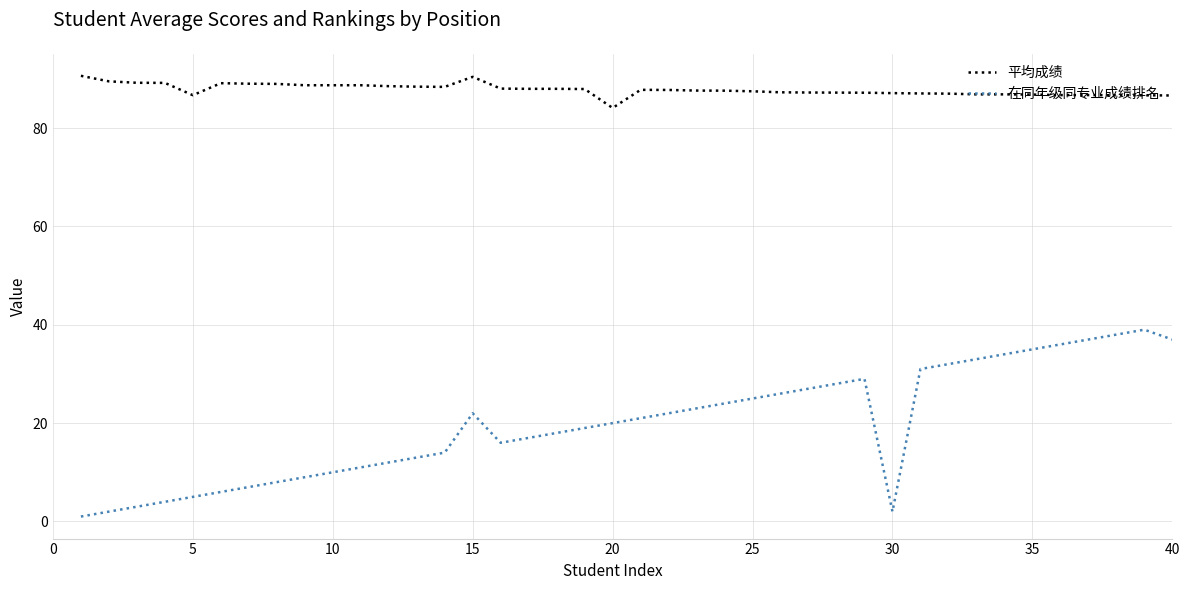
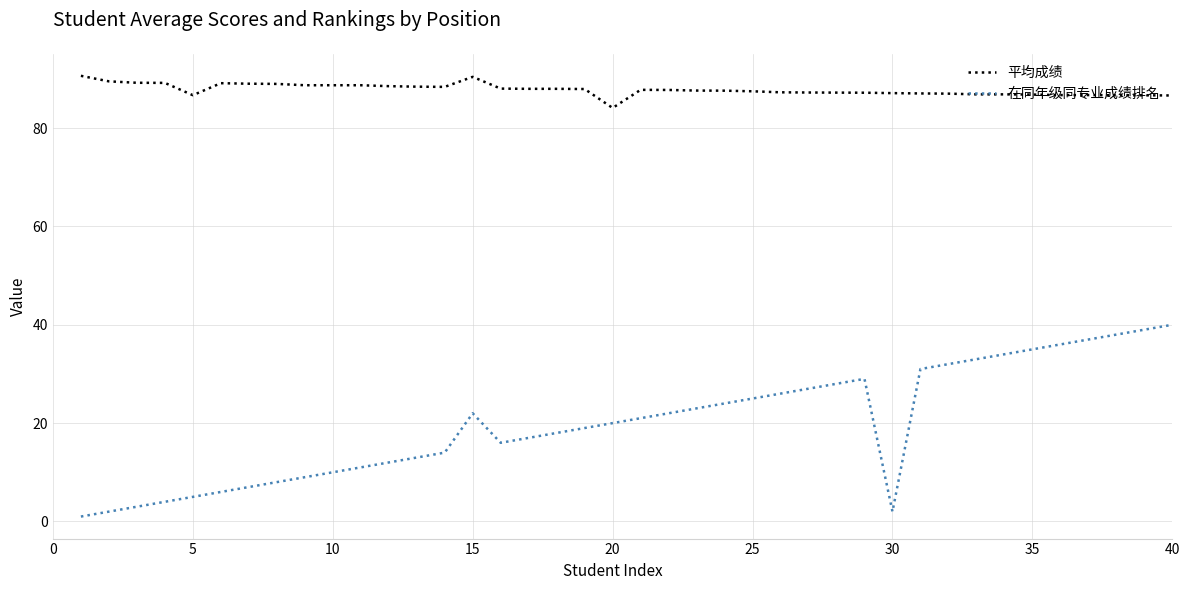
在同年级同专业成绩排名, 40: 37 -> 40
